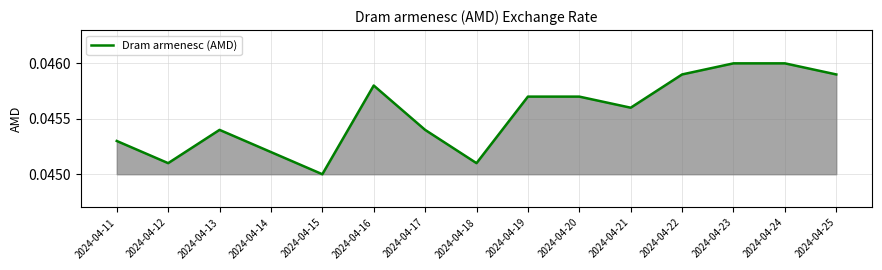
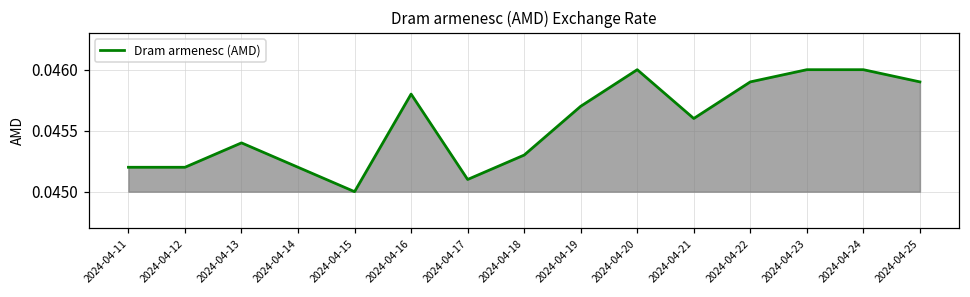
2024-04-11: 0.0453 -> 0.0452
2024-04-12: 0.0451 -> 0.0452
2024-04-17: 0.0454 -> 0.0451
2024-04-18: 0.0451 -> 0.0453
2024-04-20: 0.0457 -> 0.0460
